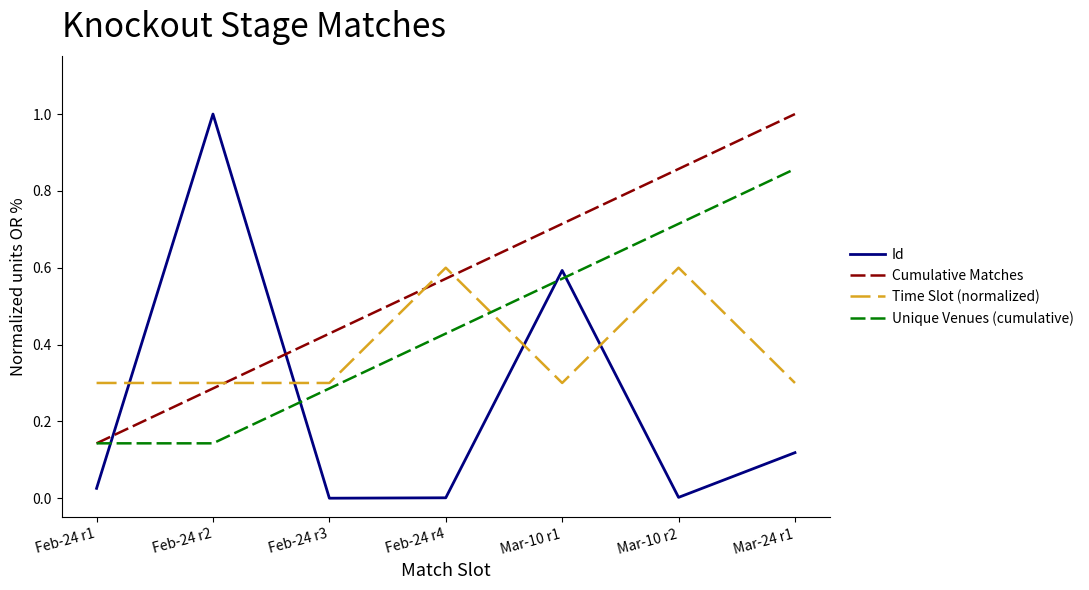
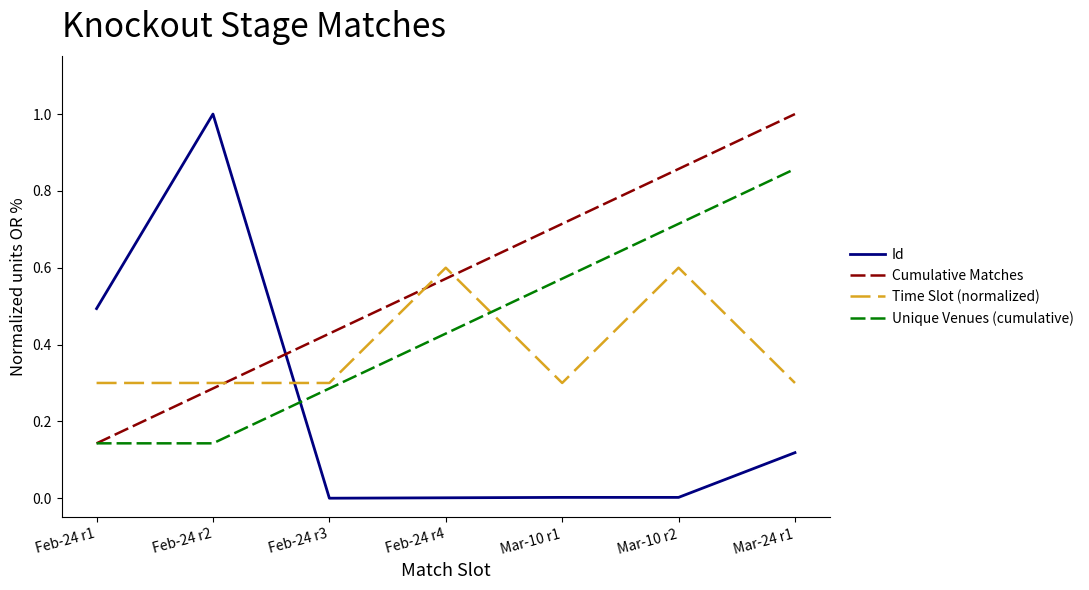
Id, Feb-24 r1: 0.03 -> 0.49
Id, Mar-10 r1: 0.59 -> 0.00
